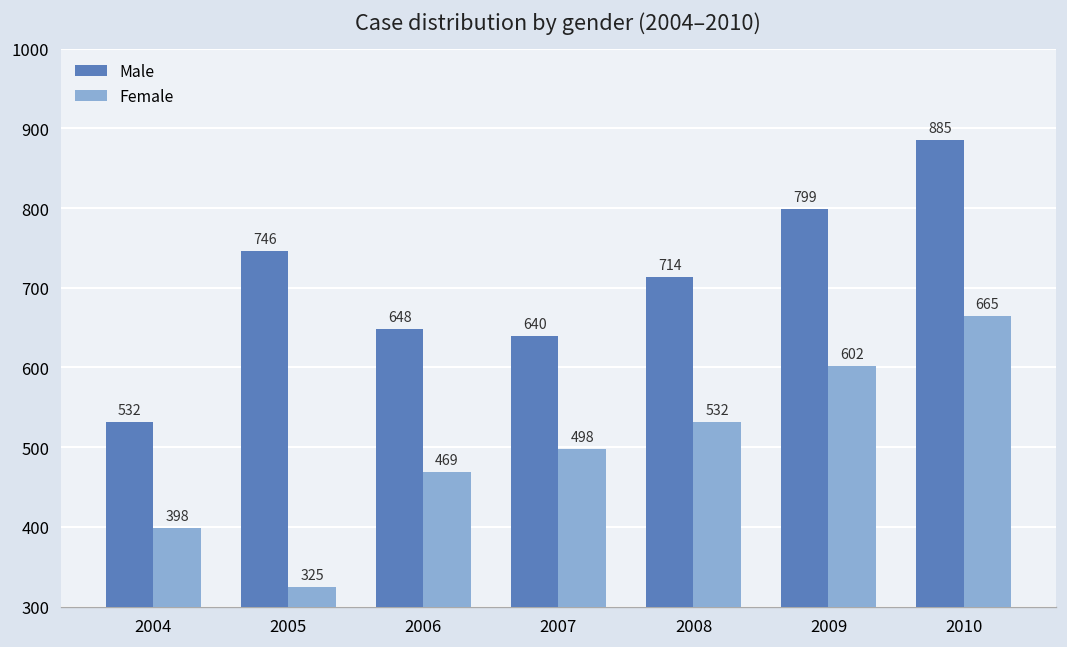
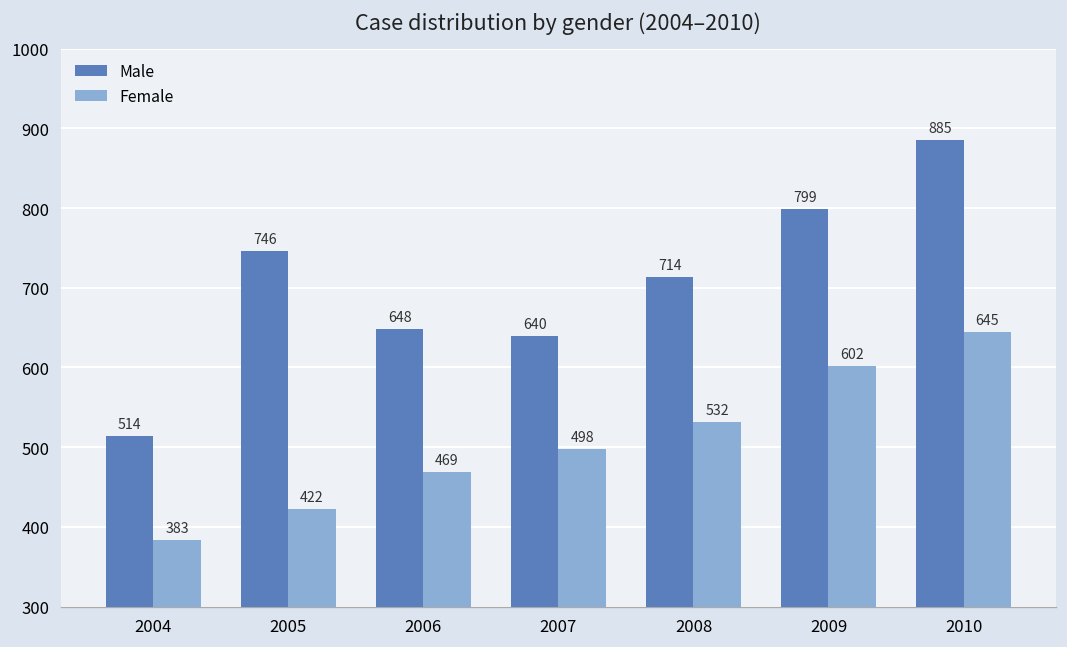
Male, 2004: 532 -> 514
Female, 2004: 398 -> 383
Female, 2005: 325 -> 422
Female, 2010: 665 -> 645
